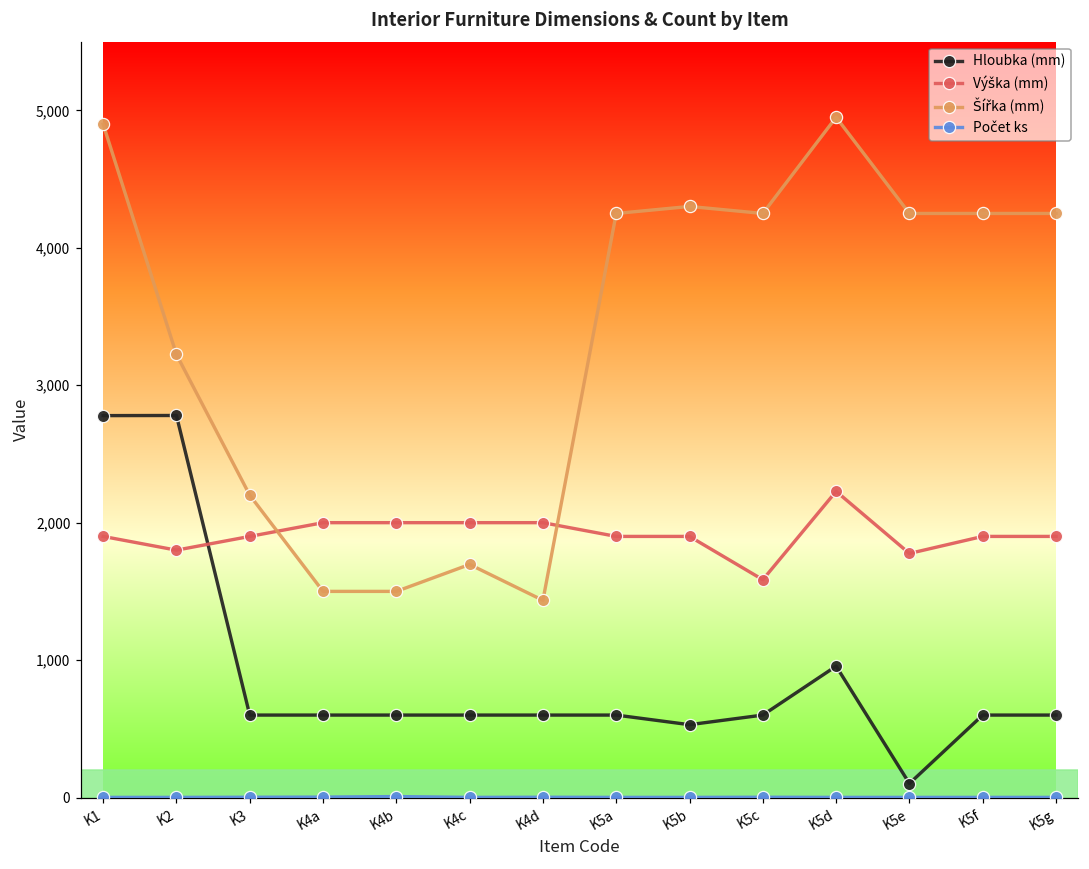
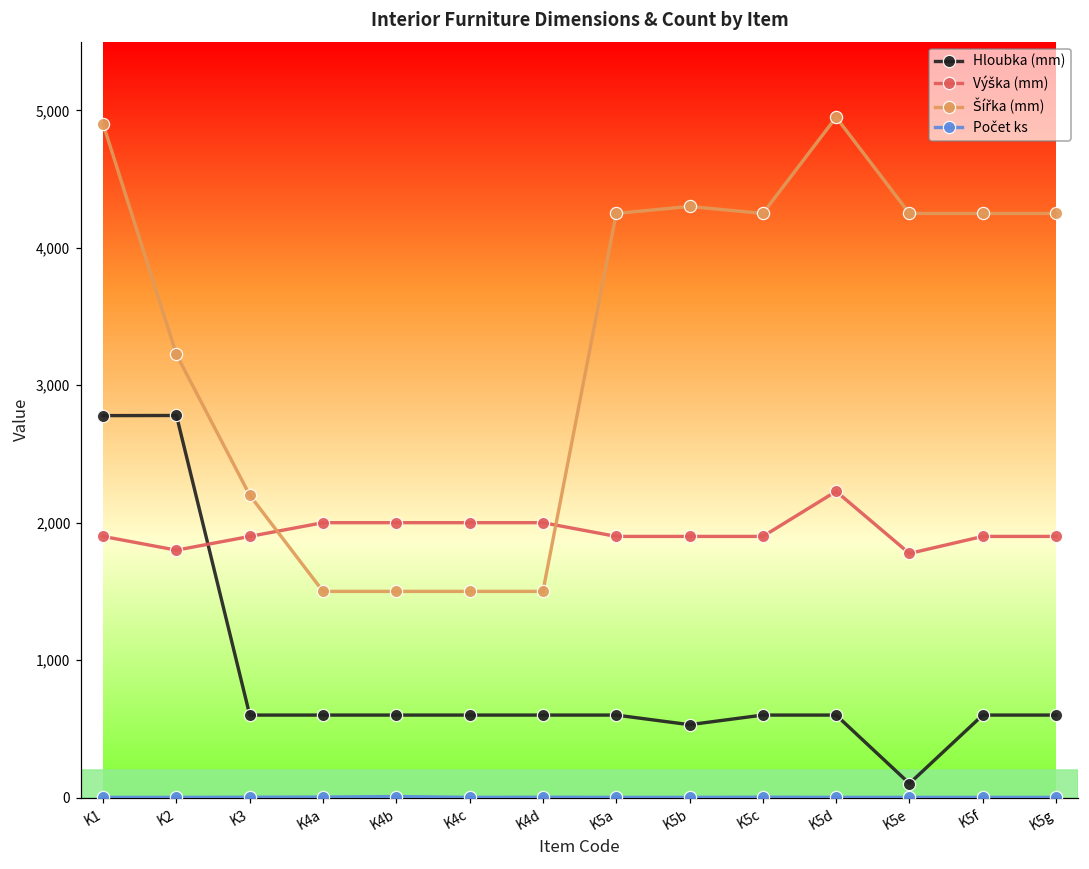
Šířka (mm), K4c: 1,700 -> 1,500
Šířka (mm), K4d: 1,440 -> 1,500
Výška (mm), K5c: 1,590 -> 1,900
Hloubka (mm), K5d: 960 -> 600
